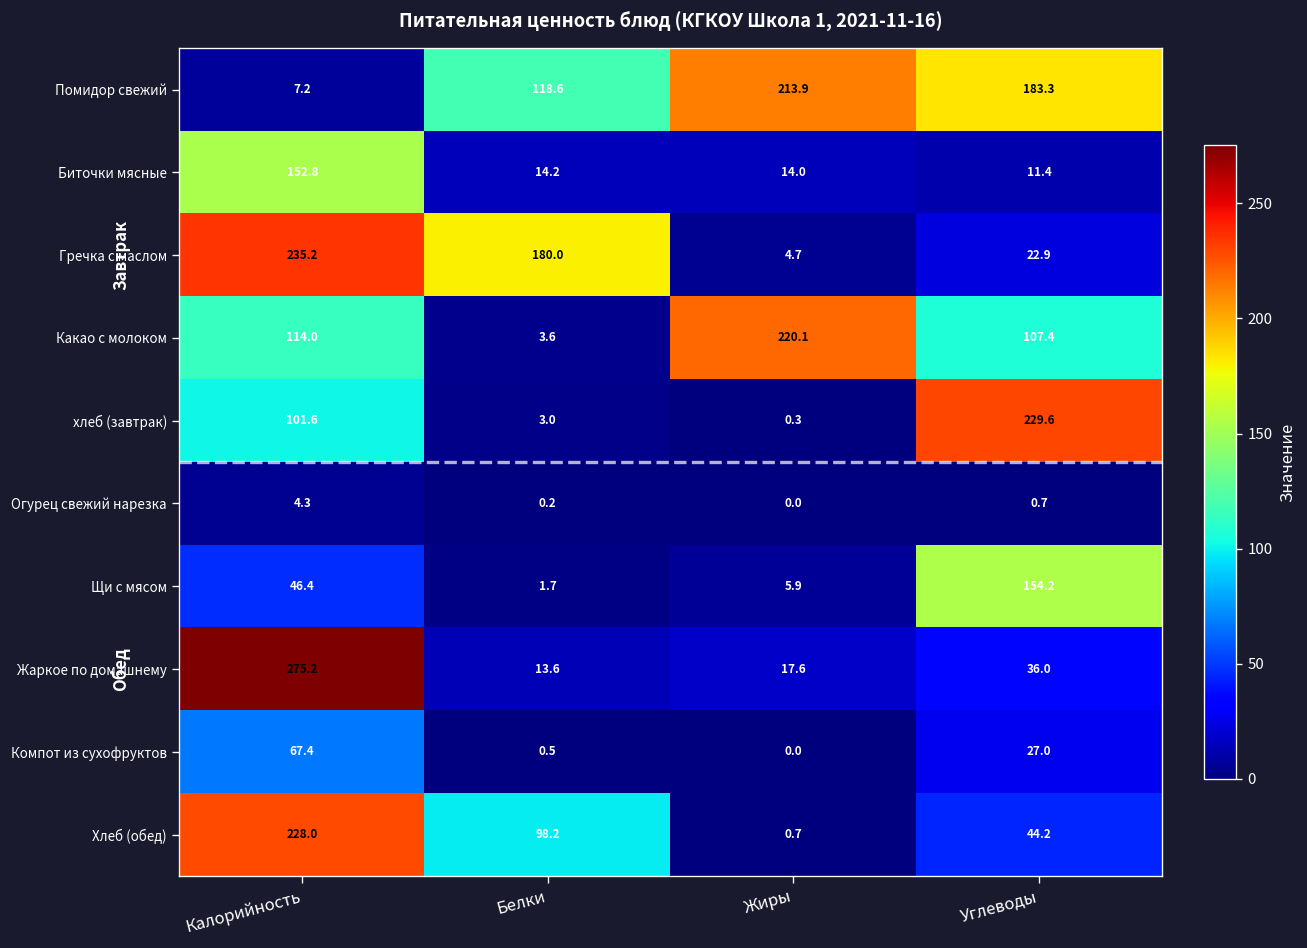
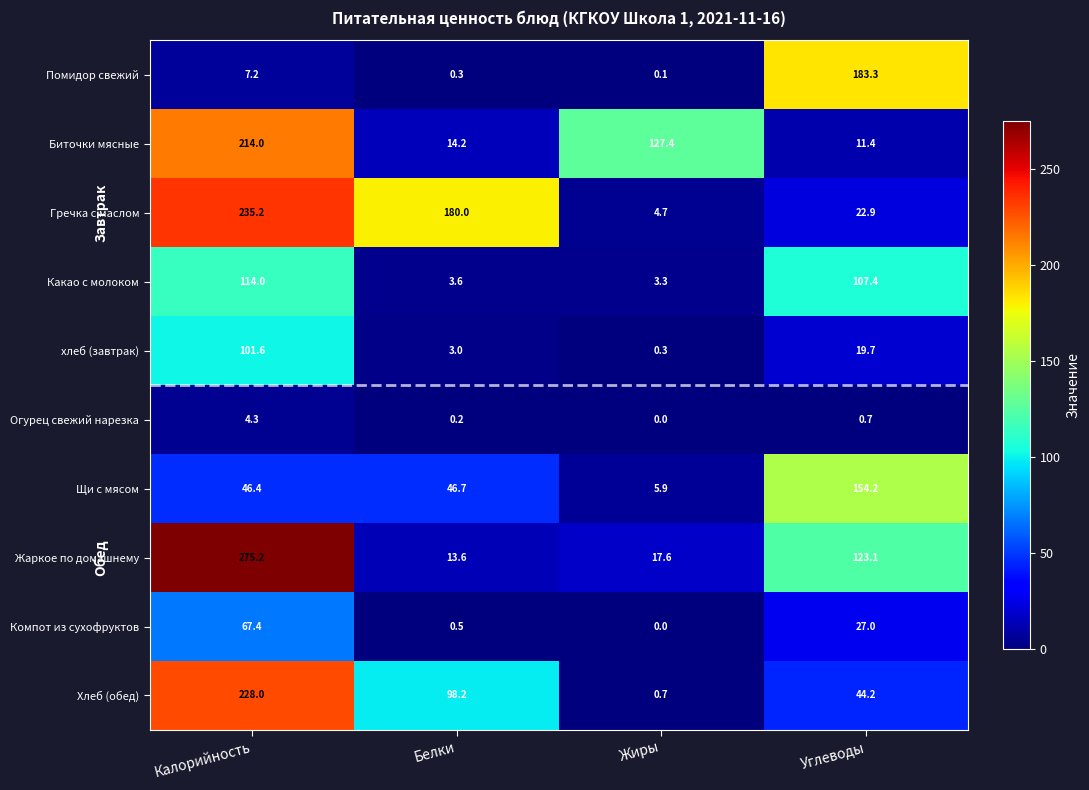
Помидор свежий, Белки: 118.6 -> 0.3
Помидор свежий, Жиры: 213.9 -> 0.1
Биточки мясные, Калорийность: 152.8 -> 214.0
Биточки мясные, Жиры: 14.0 -> 127.4
Какао с молоком, Жиры: 220.1 -> 3.3
хлеб (завтрак), Углеводы: 229.6 -> 19.7
Щи с мясом, Белки: 1.7 -> 46.7
Жаркое по домашнему, Углеводы: 36.0 -> 123.1
